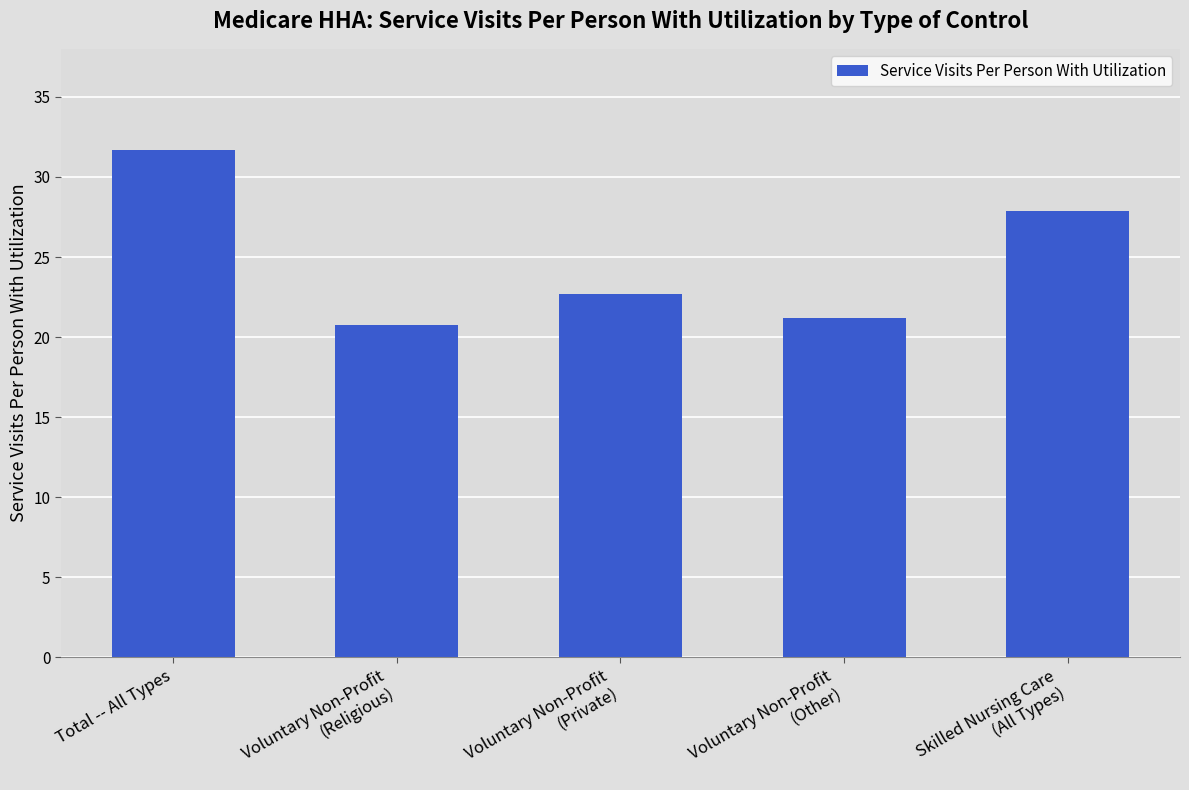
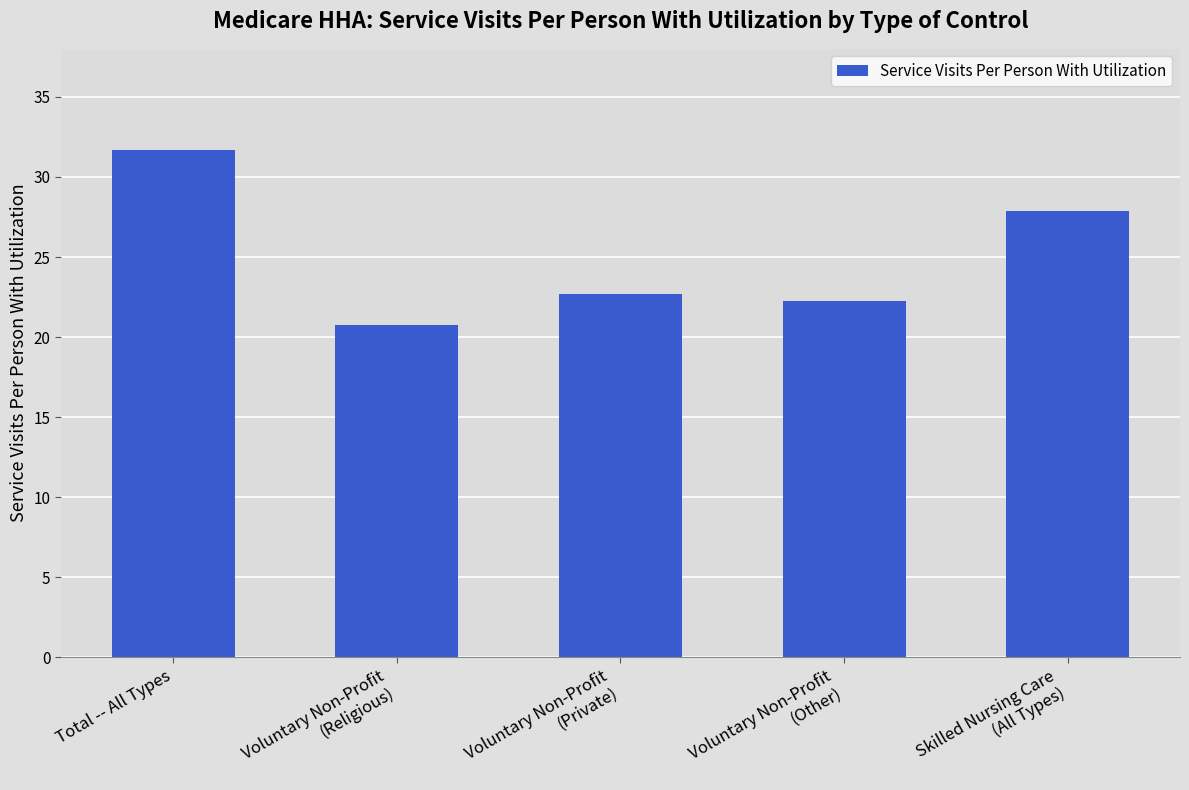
Voluntary Non-Profit (Other): 21.2 -> 22.2
